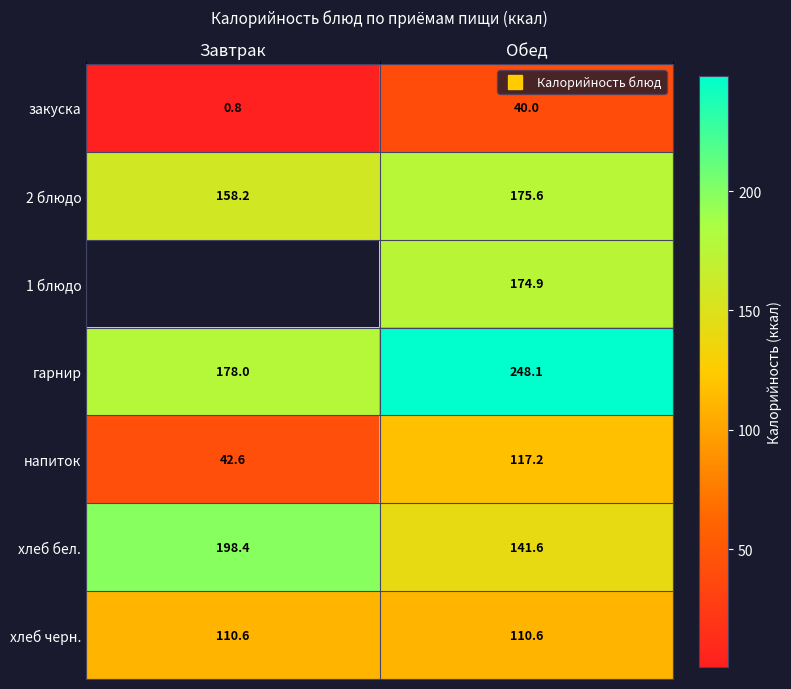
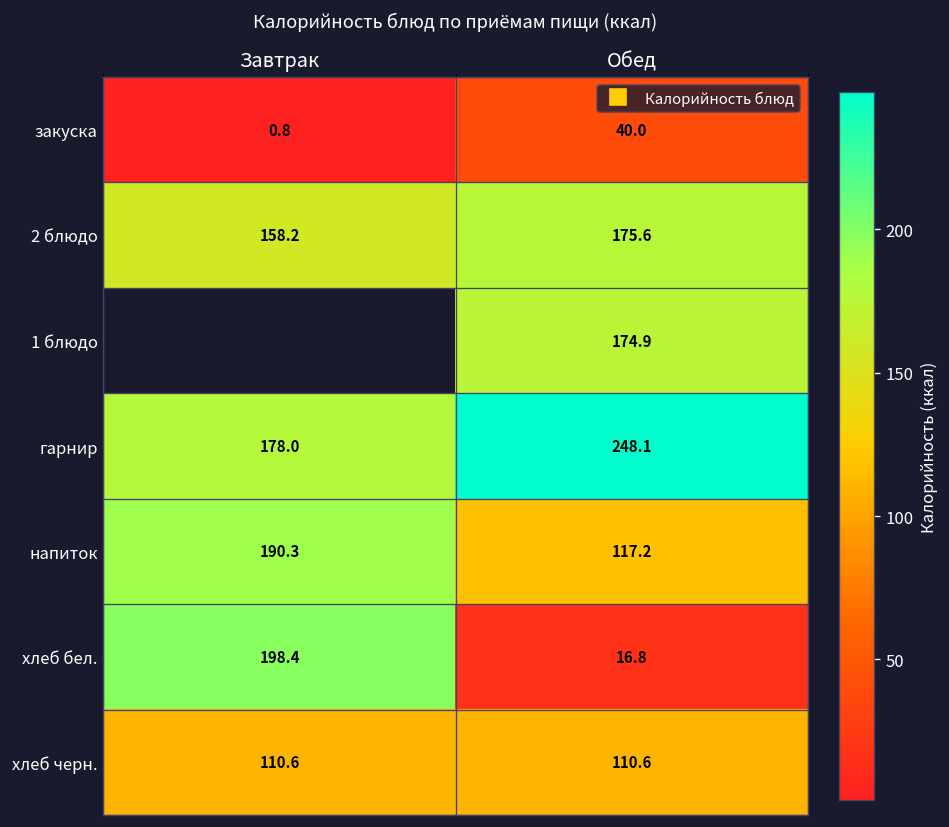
напиток, Завтрак: 42.6 -> 190.3
хлеб бел., Обед: 141.6 -> 16.8
